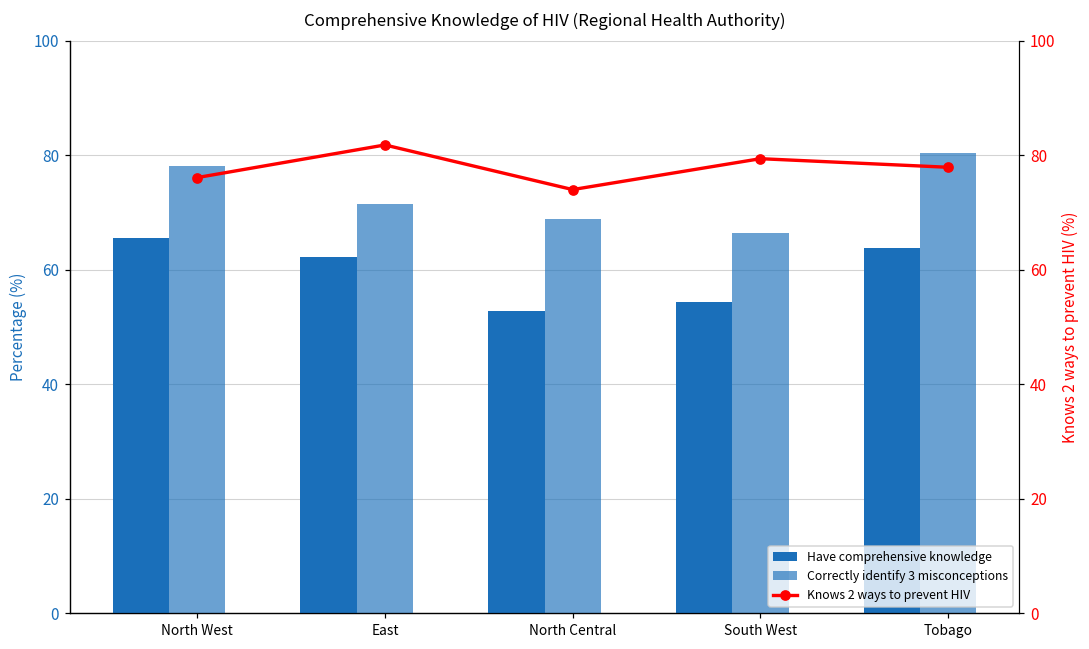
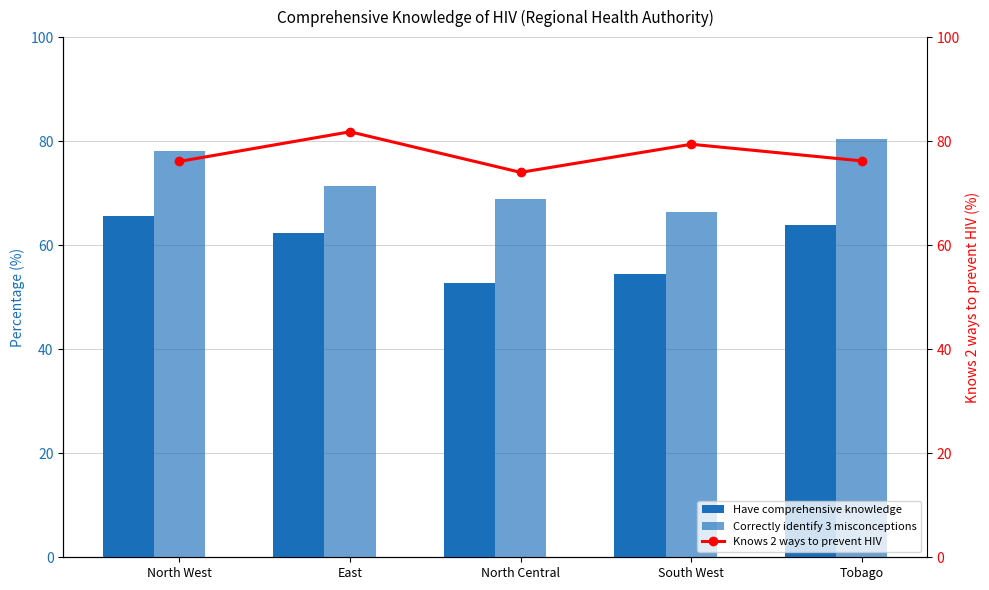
Knows 2 ways to prevent HIV, Tobago: 78 -> 76
